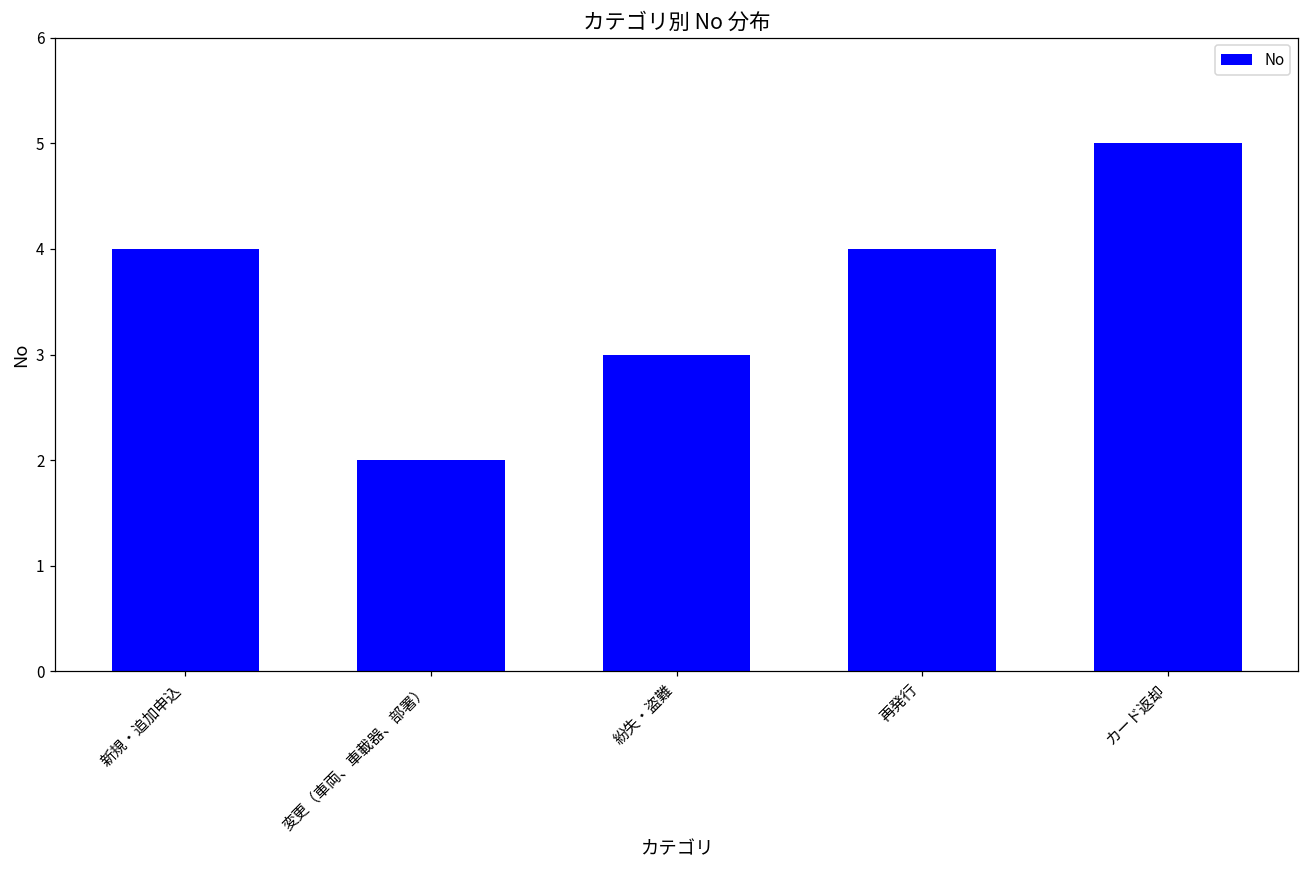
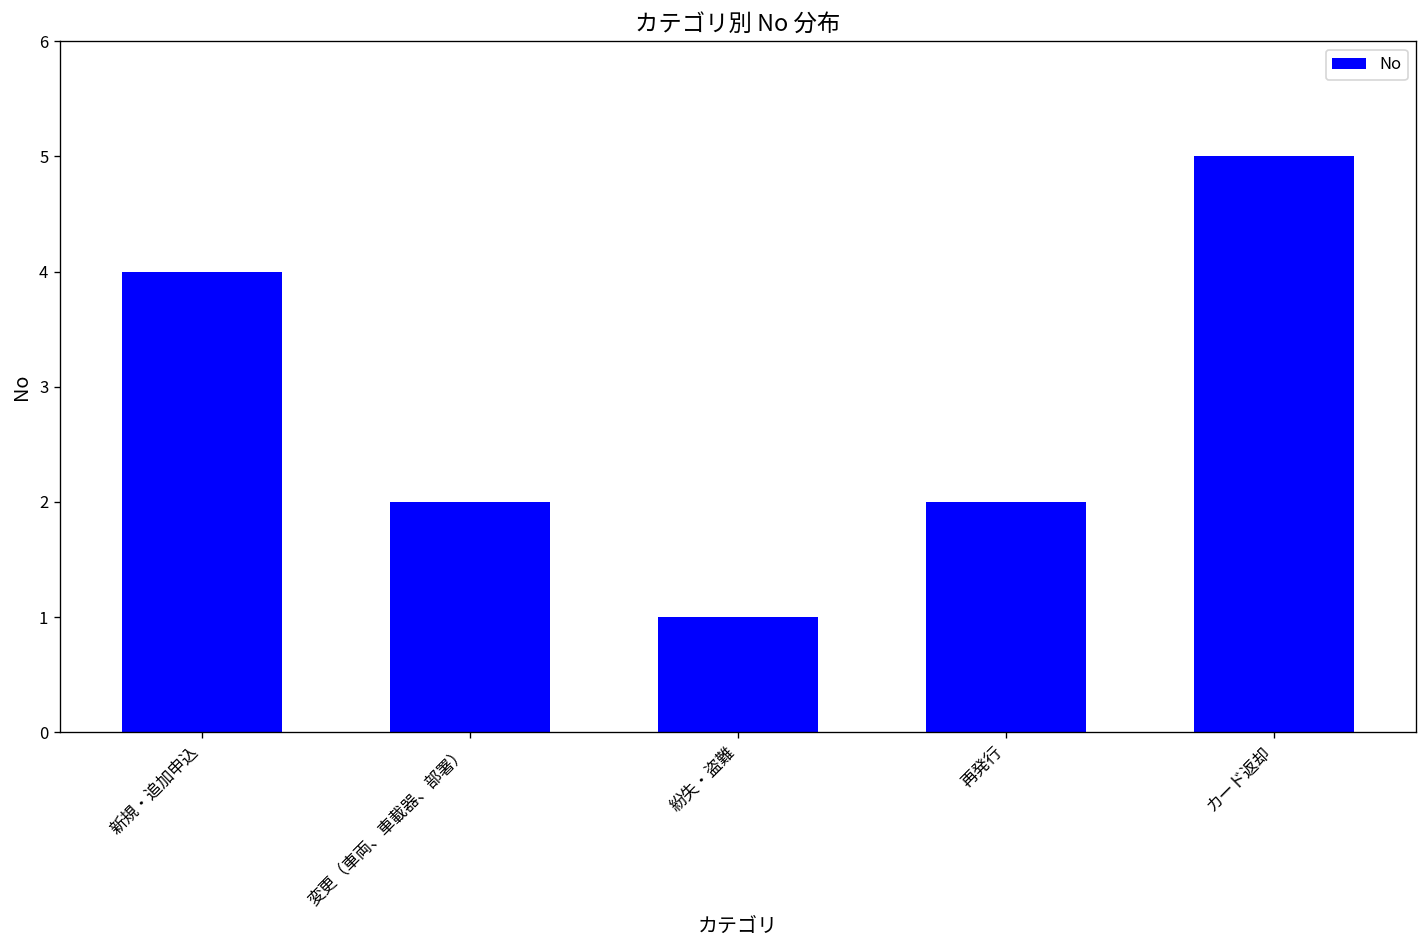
紛失・盗難: 3 -> 1
再発行: 4 -> 2
